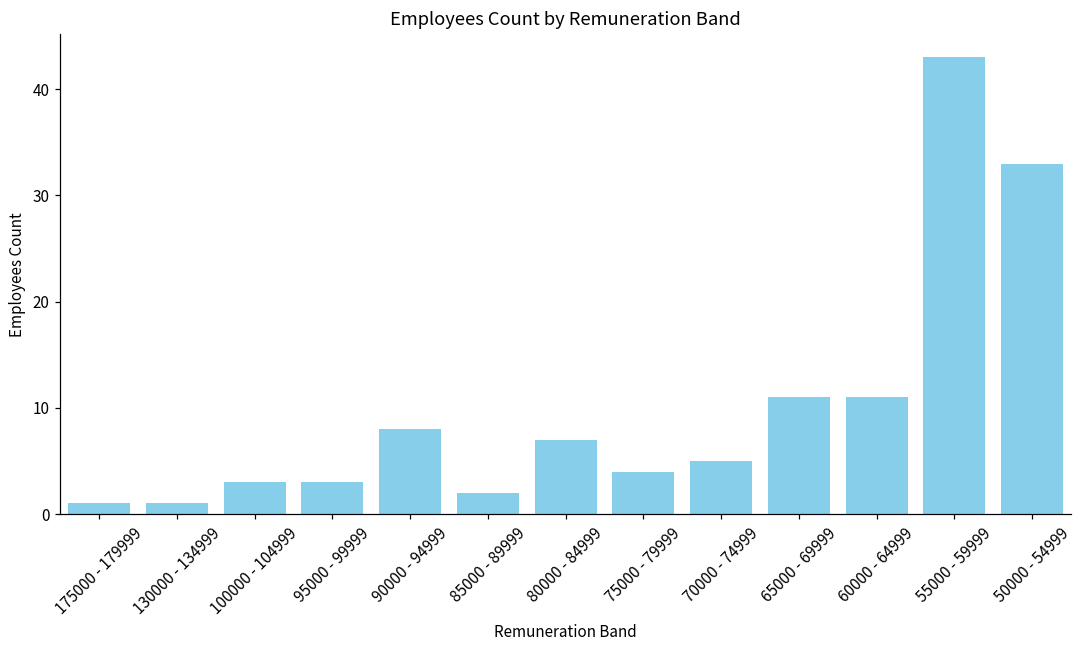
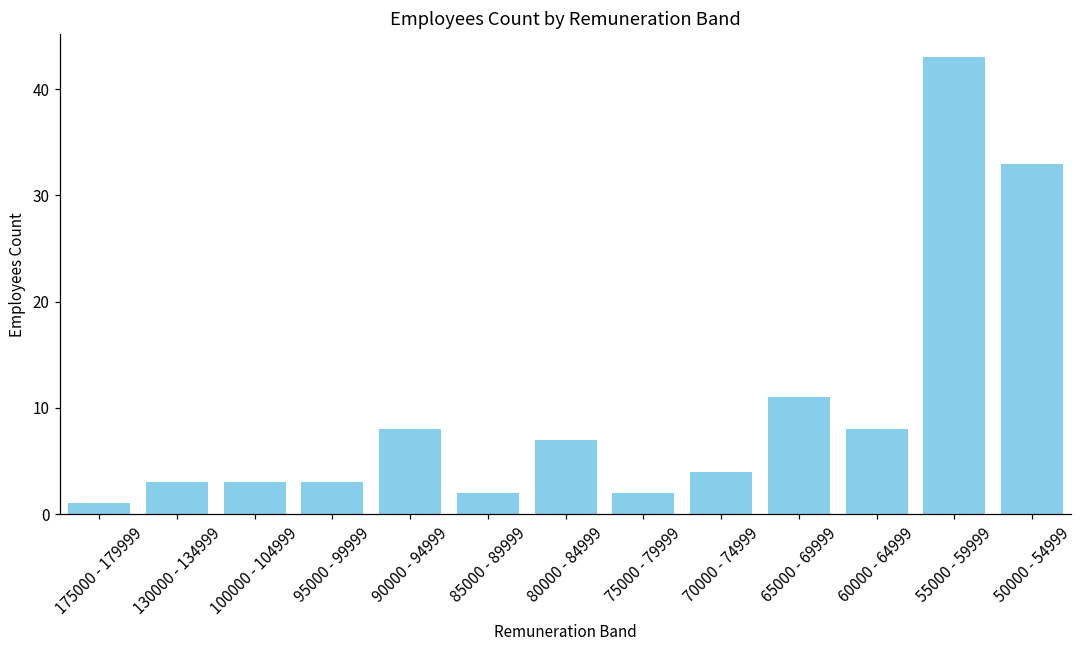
130000 - 134999: 1 -> 3
75000 - 79999: 4 -> 2
70000 - 74999: 5 -> 4
60000 - 64999: 11 -> 8
